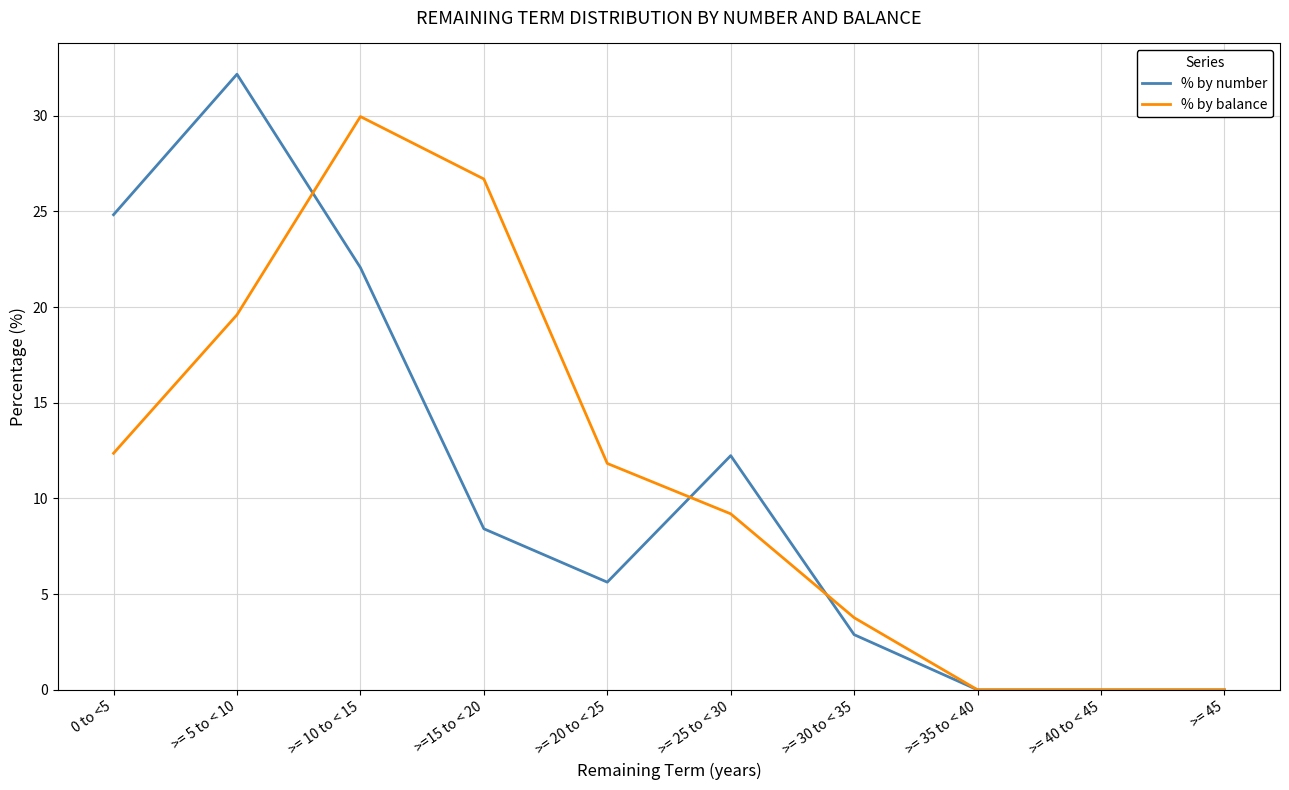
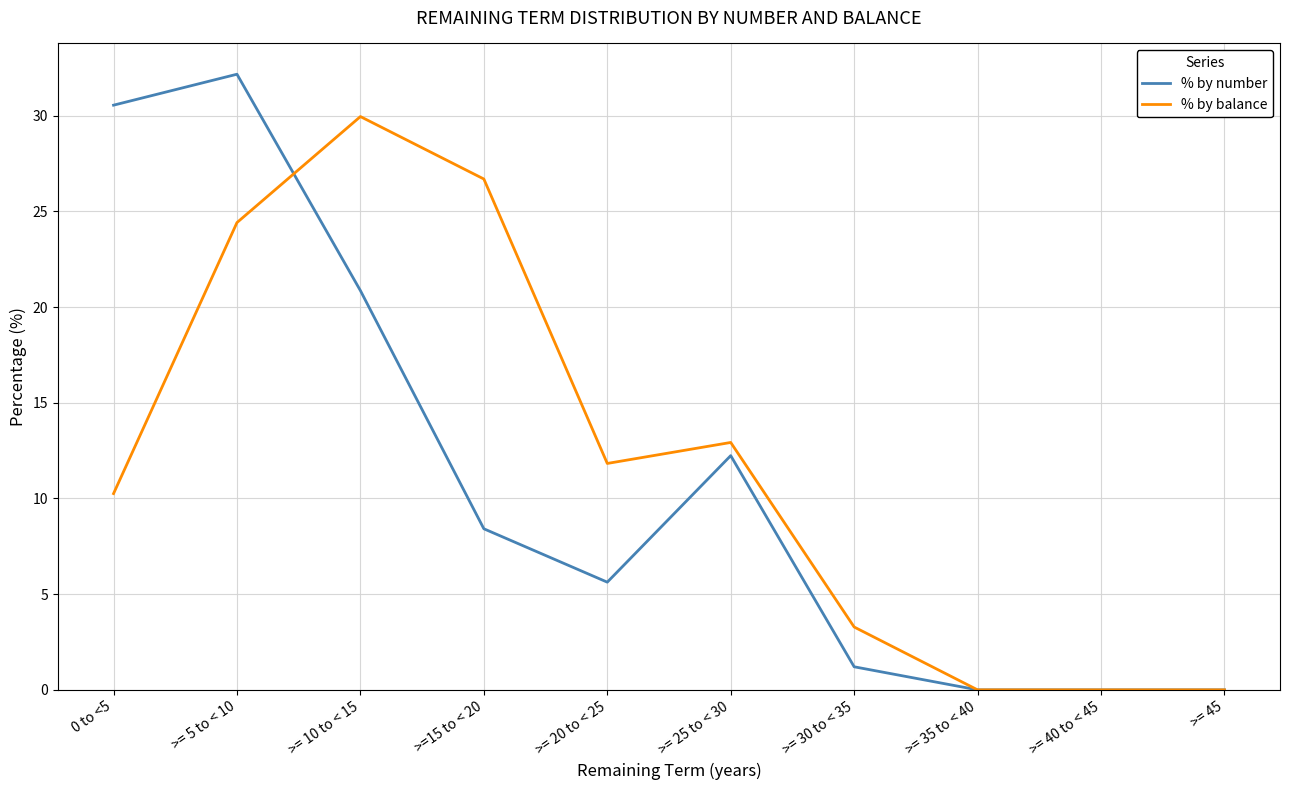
% by number, 0 to <5: 24.8 -> 30.5
% by balance, 0 to <5: 12.4 -> 10.3
% by balance, >= 5 to < 10: 19.6 -> 24.4
% by number, >= 10 to < 15: 22.1 -> 20.9
% by balance, >= 25 to < 30: 9.2 -> 12.9
% by number, >= 30 to < 35: 2.9 -> 1.2
% by balance, >= 30 to < 35: 3.8 -> 3.3
